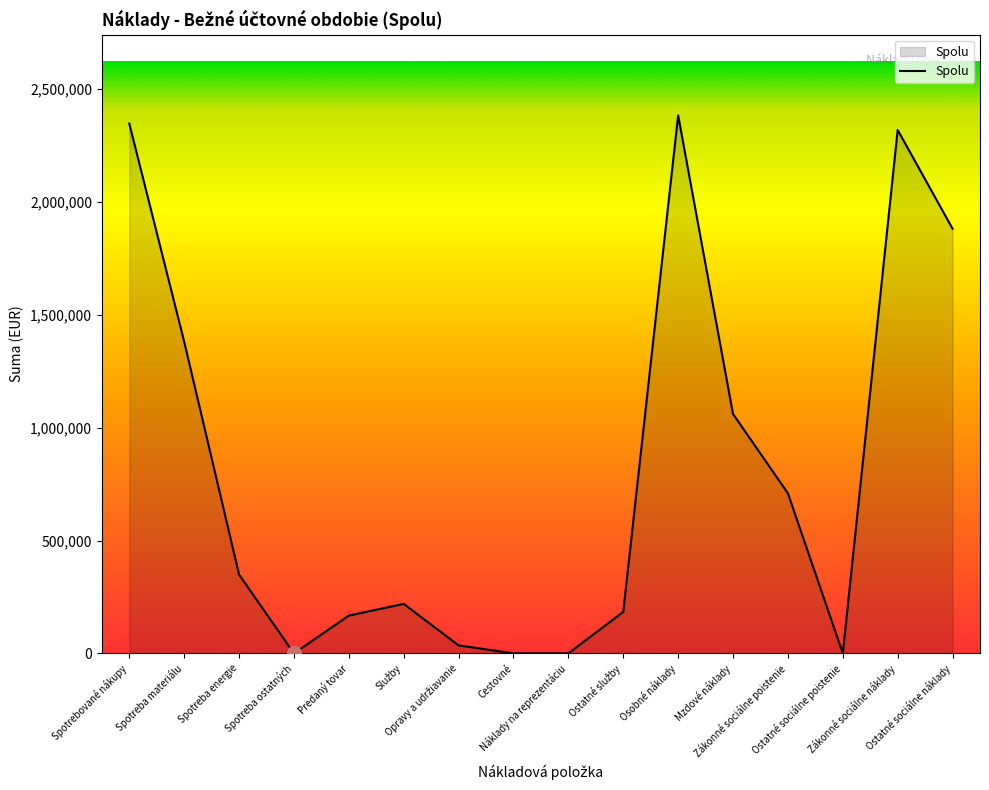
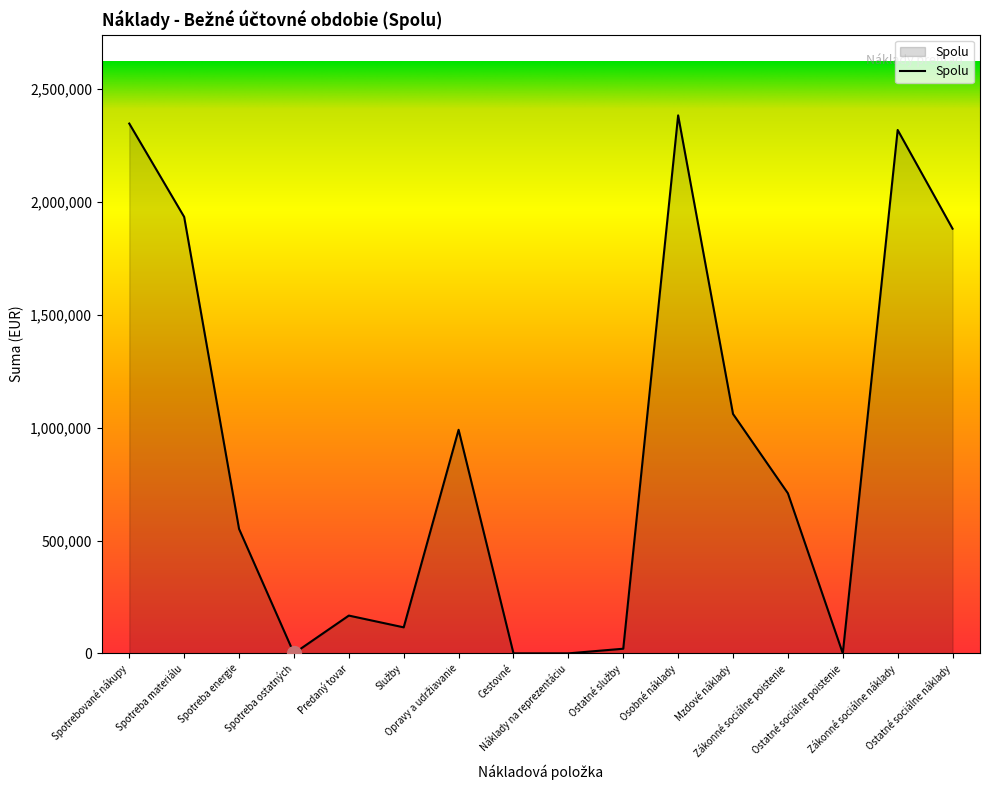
Spolu, Spotreba materiálu: 1,380,000 -> 1,930,000
Spolu, Spotreba energie: 350,000 -> 550,000
Spolu, Služby: 220,000 -> 120,000
Spolu, Opravy a udržiavanie: 40,000 -> 990,000
Spolu, Ostatné služby: 180,000 -> 20,000
